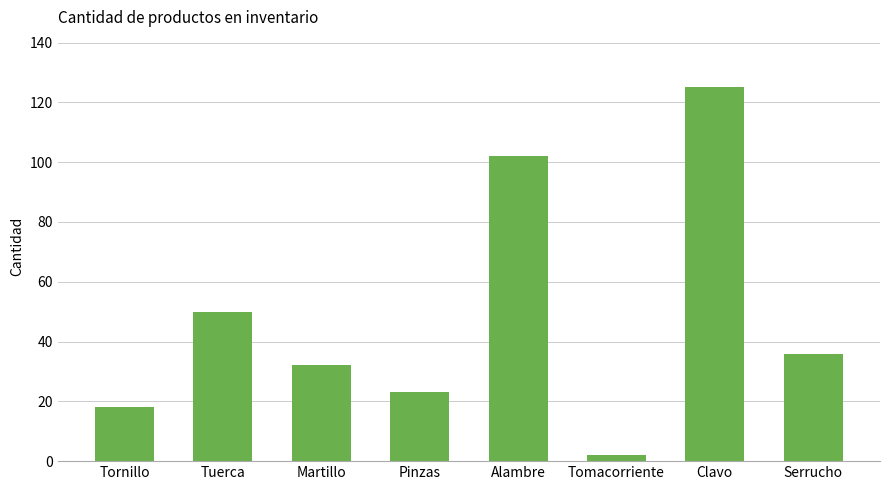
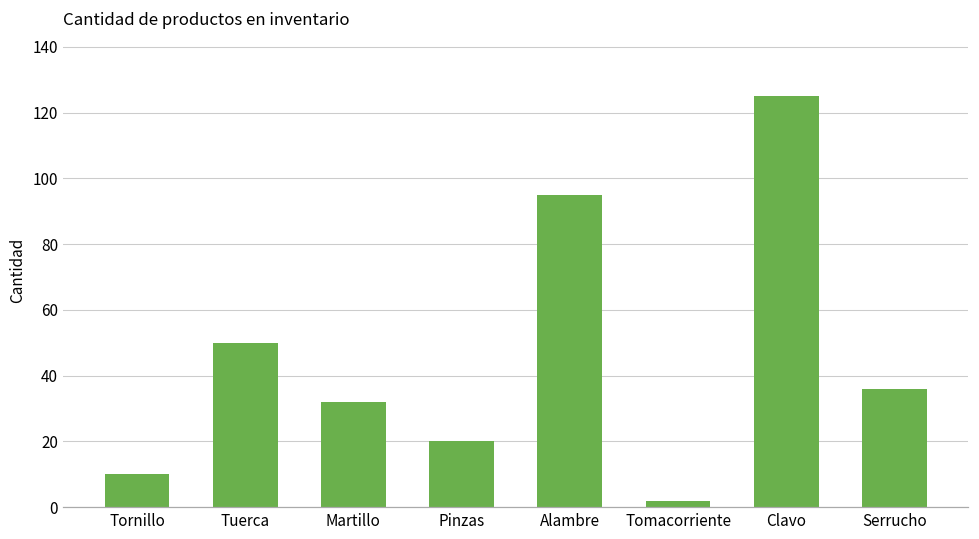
Tornillo: 18 -> 10
Pinzas: 23 -> 20
Alambre: 102 -> 95
